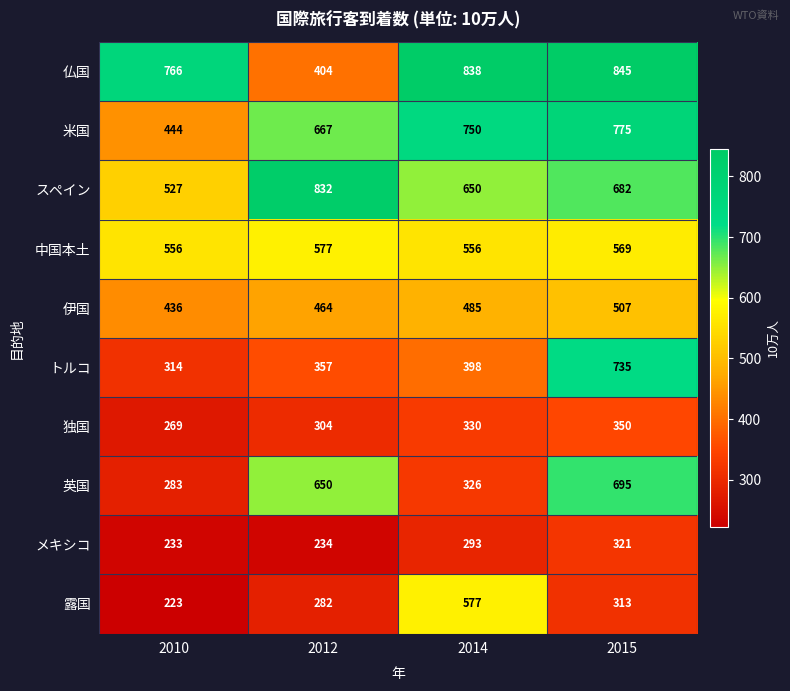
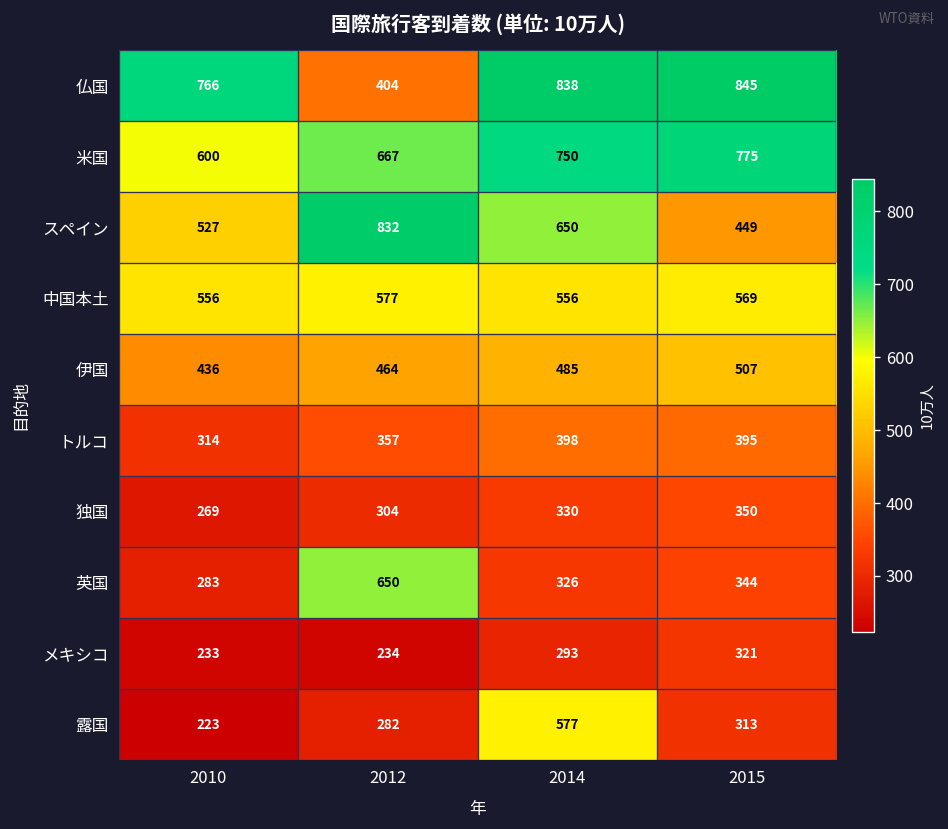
米国, 2010: 444 -> 600
スペイン, 2015: 682 -> 449
トルコ, 2015: 735 -> 395
英国, 2015: 695 -> 344
